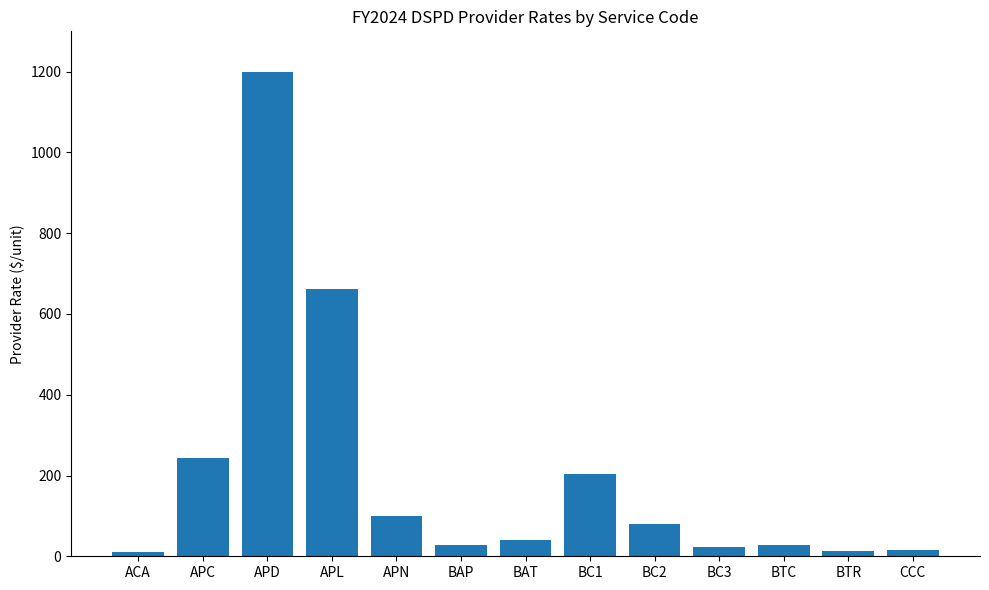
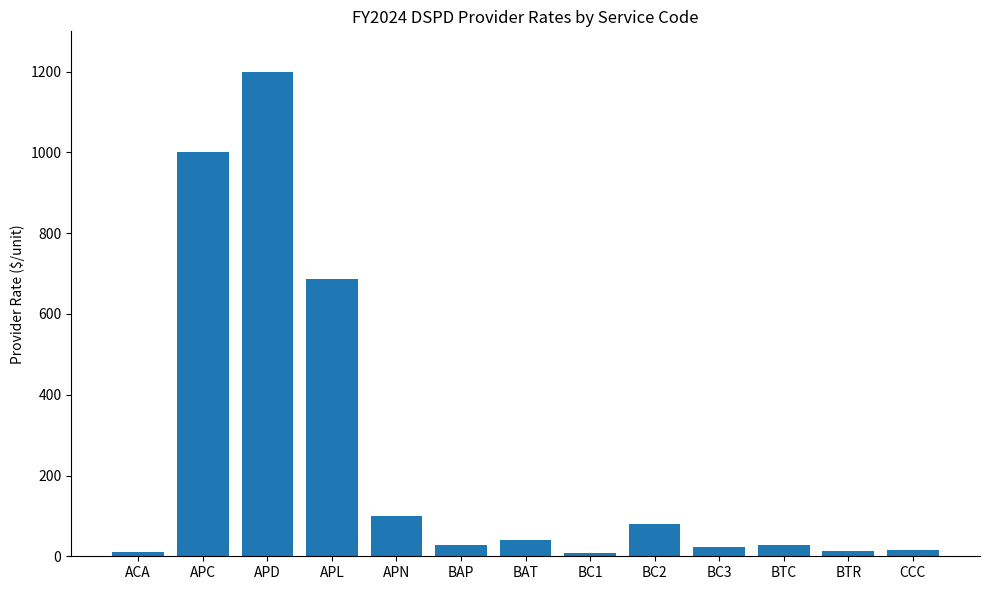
APC: 240 -> 1000
APL: 660 -> 690
BC1: 200 -> 10
